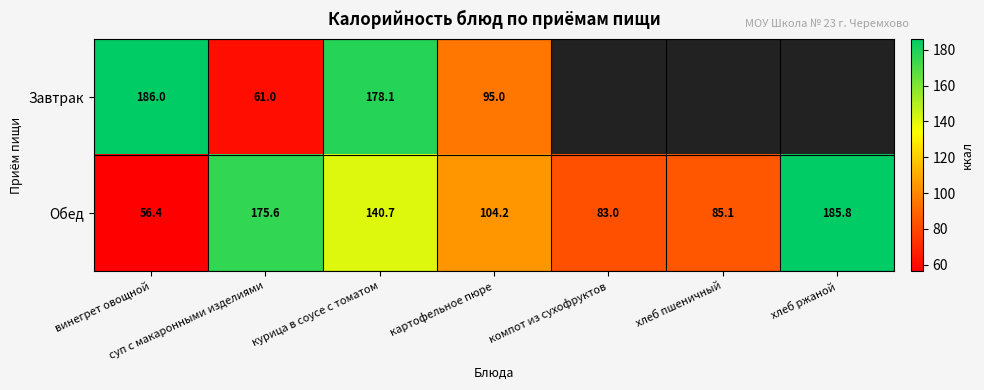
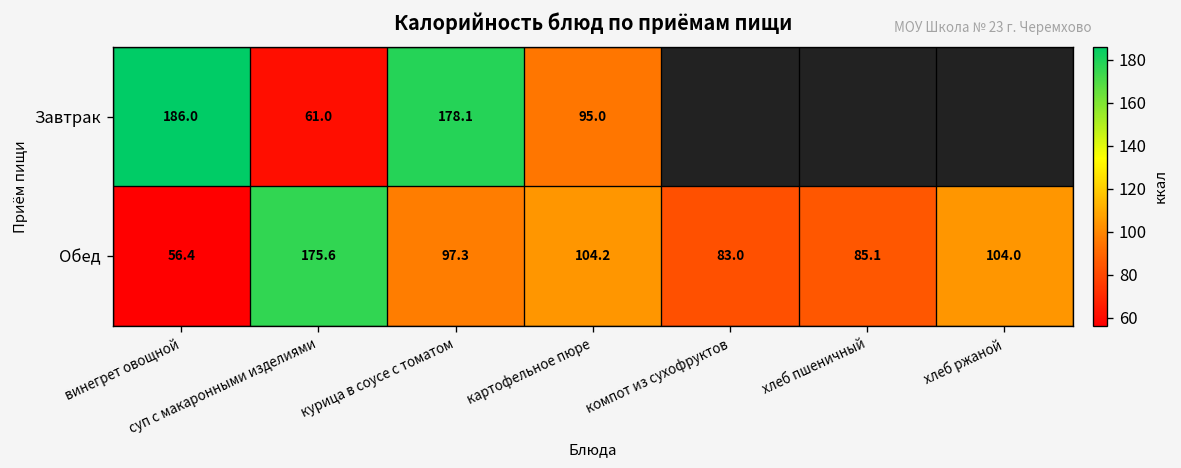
Обед, курица в соусе с томатом: 140.7 -> 97.3
Обед, хлеб ржаной: 185.8 -> 104.0
